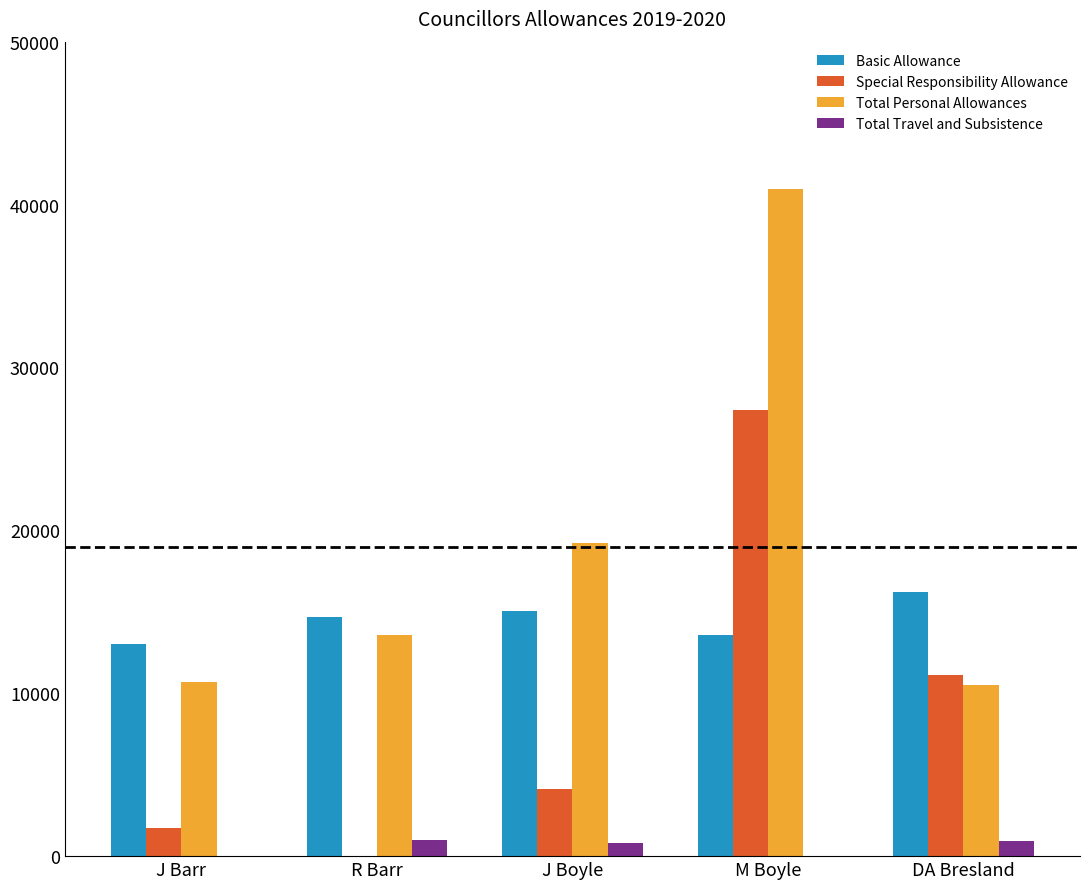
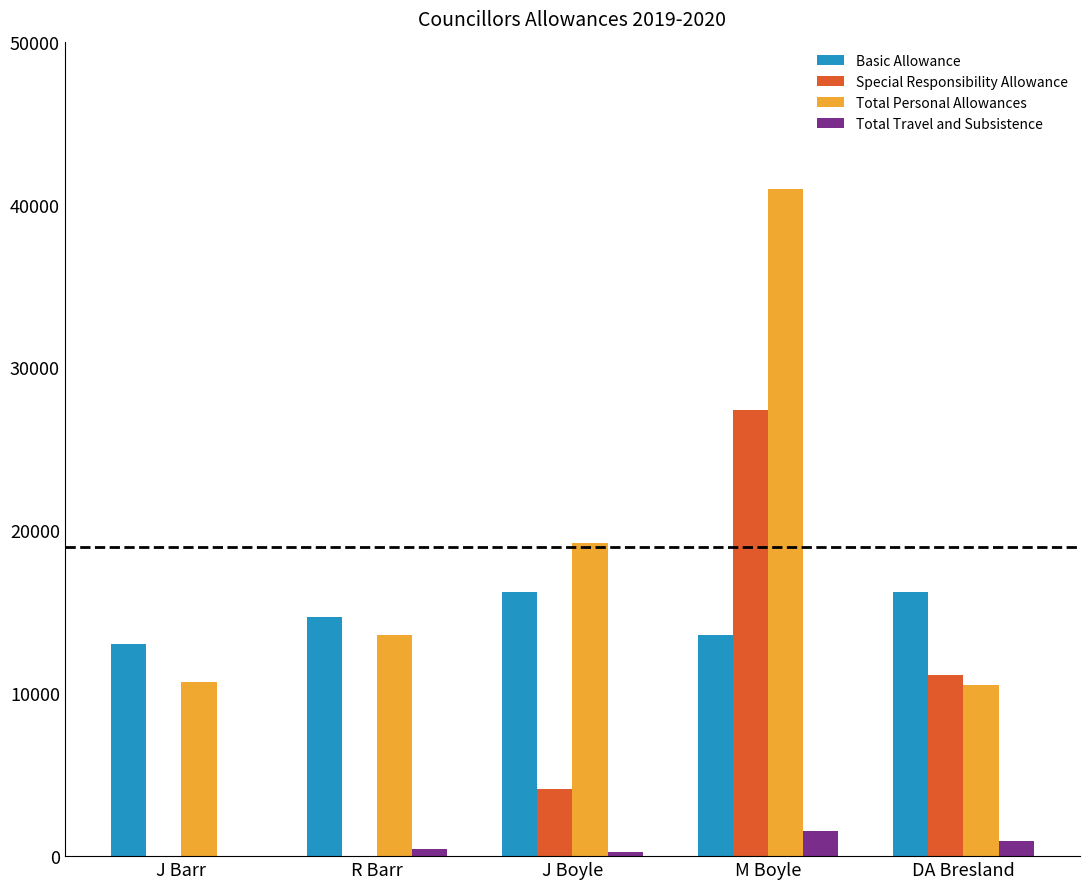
Special Responsibility Allowance, J Barr: 1700 -> 0
Total Travel and Subsistence, R Barr: 1000 -> 500
Basic Allowance, J Boyle: 15100 -> 16200
Total Travel and Subsistence, J Boyle: 800 -> 200
Total Travel and Subsistence, M Boyle: 0 -> 1500
